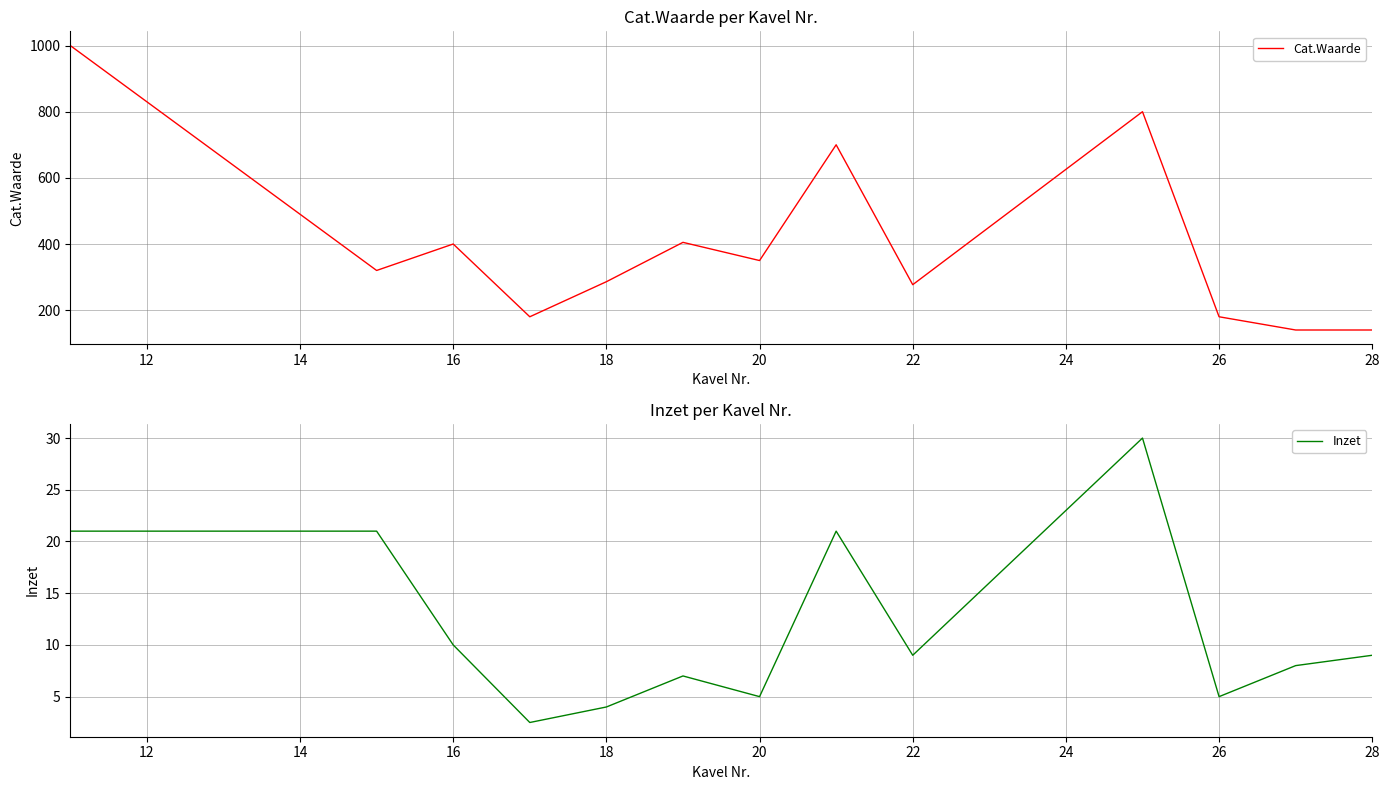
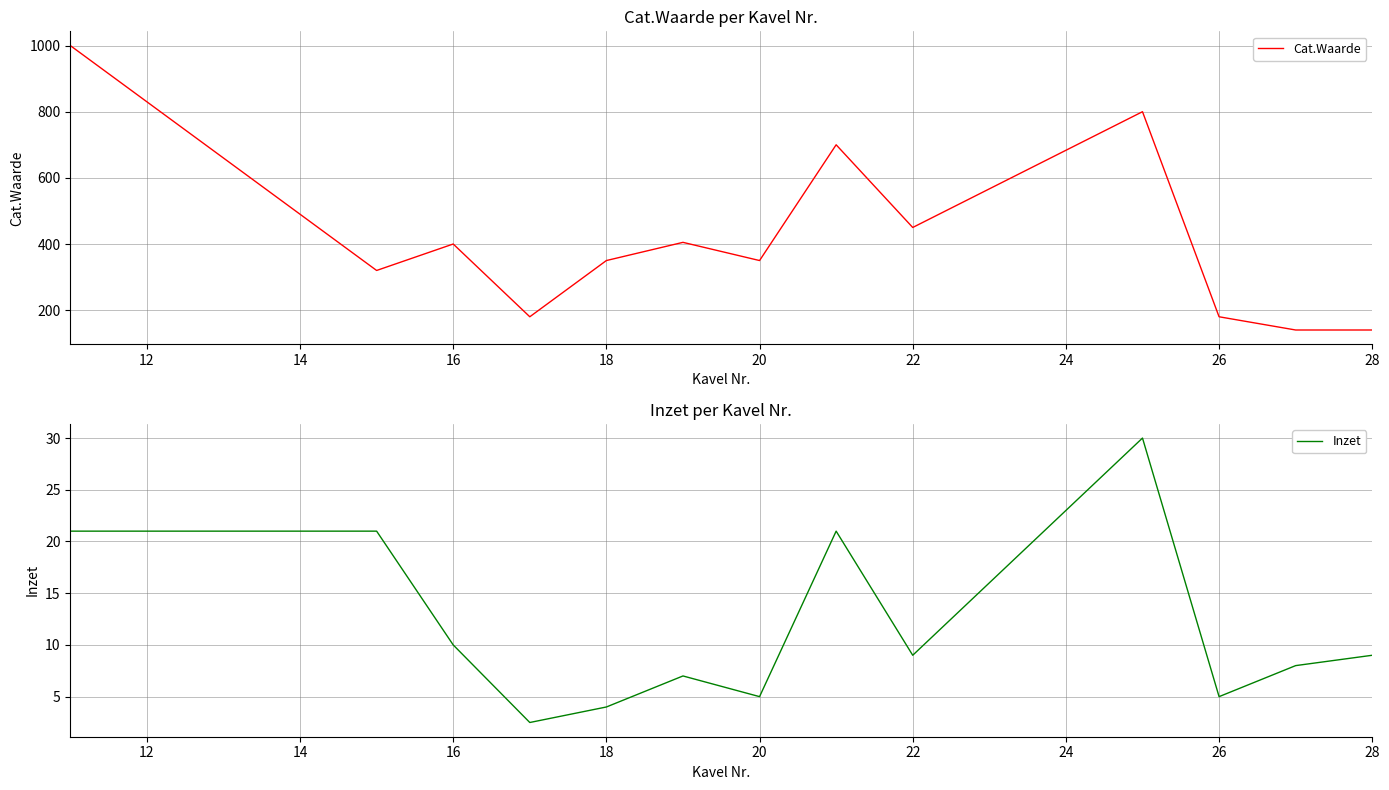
Cat.Waarde per Kavel Nr., 18: 290 -> 350
Cat.Waarde per Kavel Nr., 22: 280 -> 450
